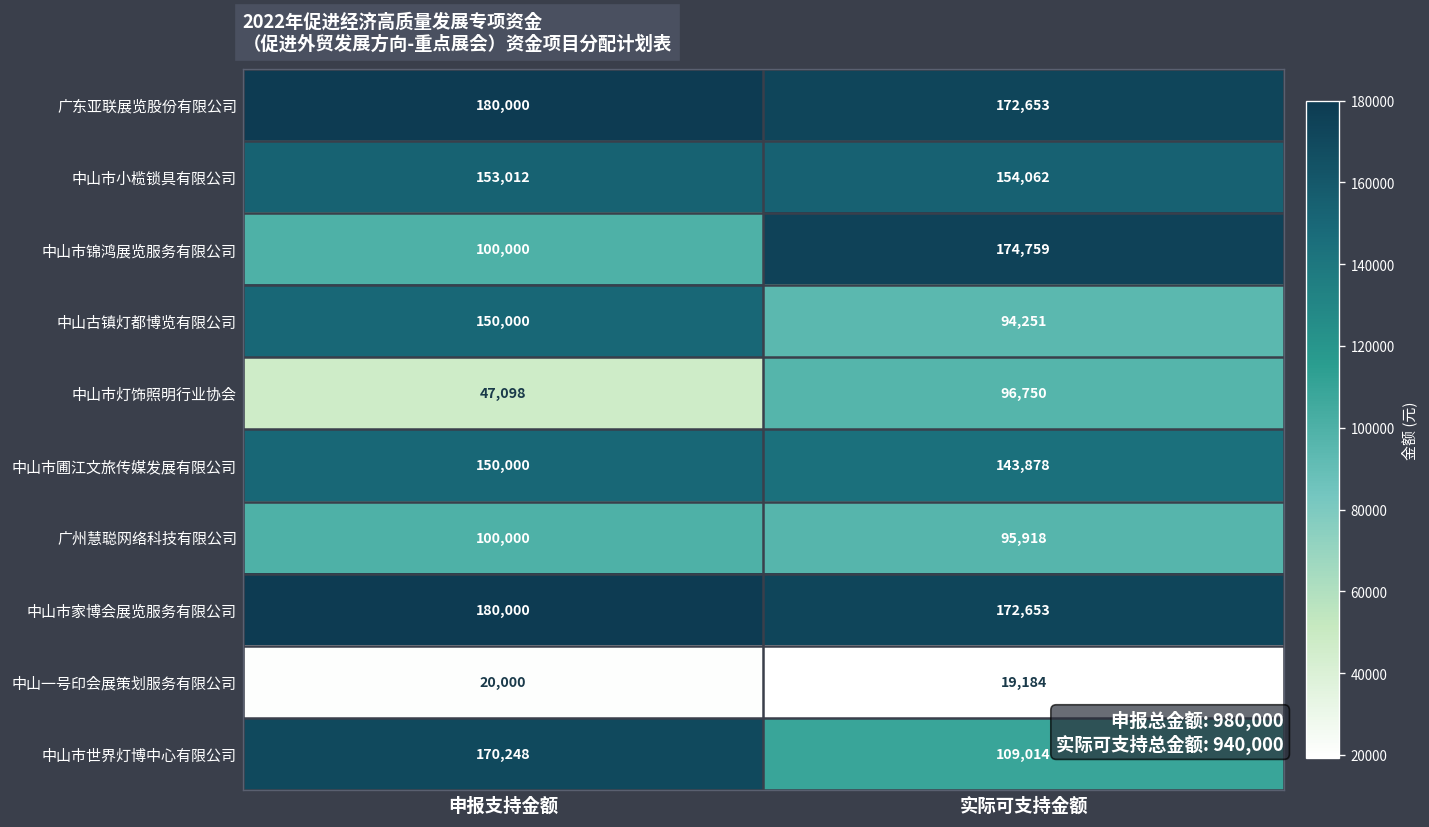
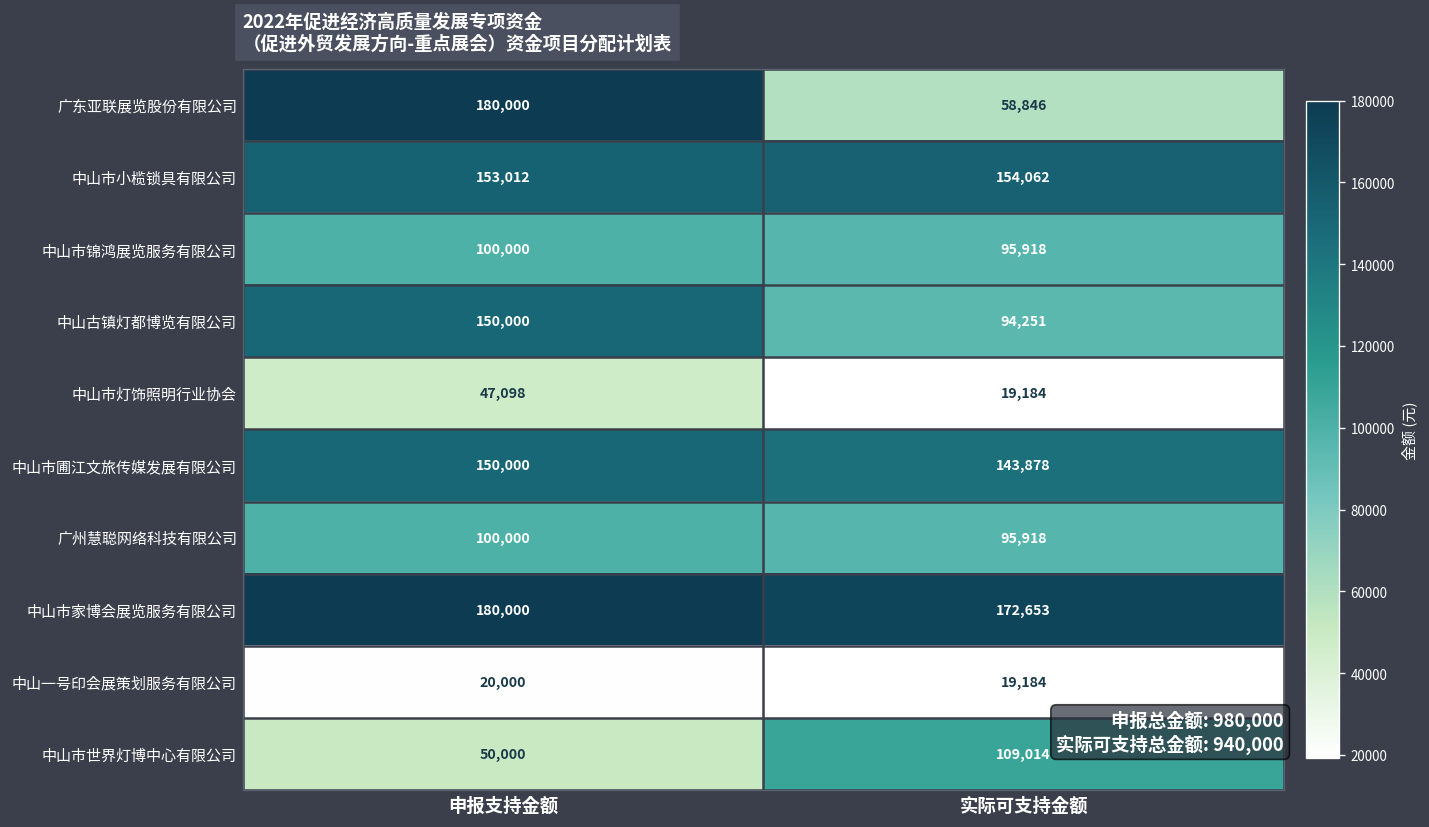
广东亚联展览股份有限公司, 实际可支持金额: 172,653 -> 58,846
中山市锦鸿展览服务有限公司, 实际可支持金额: 174,759 -> 95,918
中山市灯饰照明行业协会, 实际可支持金额: 96,750 -> 19,184
中山市世界灯博中心有限公司, 申报支持金额: 170,248 -> 50,000
